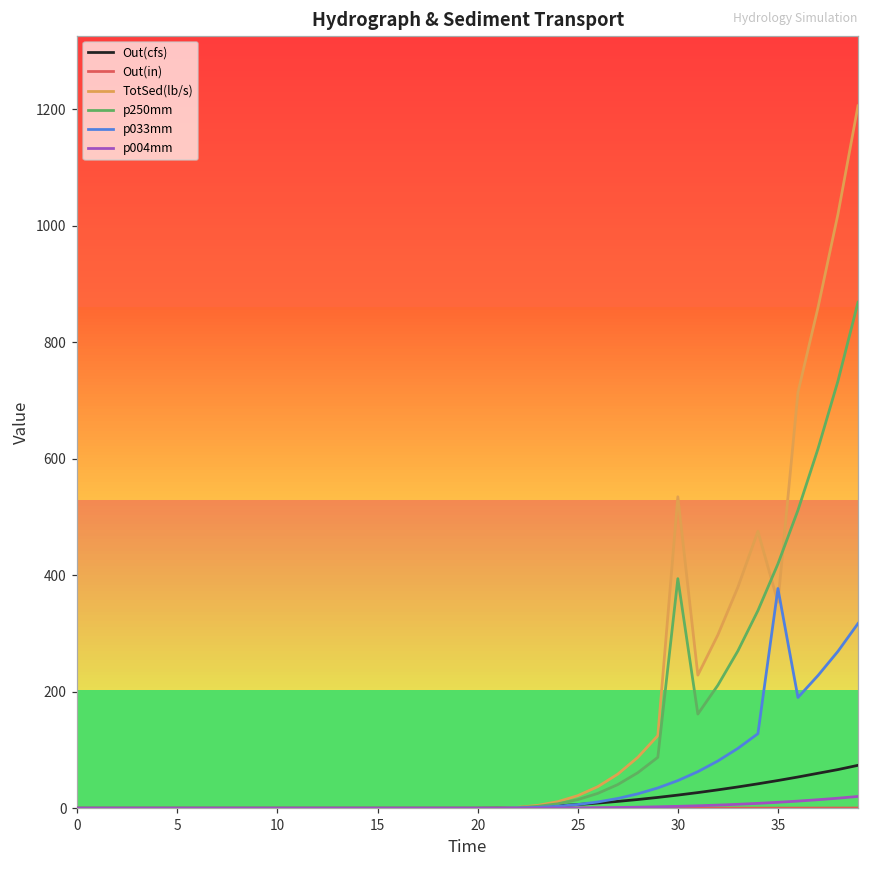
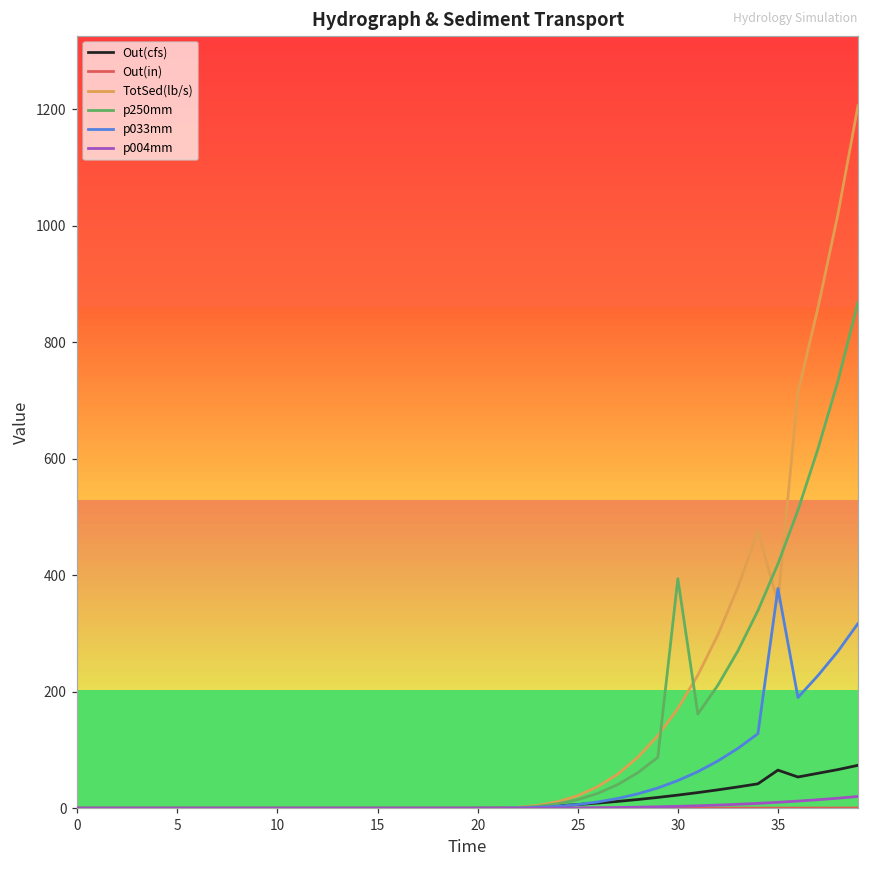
TotSed(lb/s), 30: 530 -> 170
Out(cfs), 35: 50 -> 70
